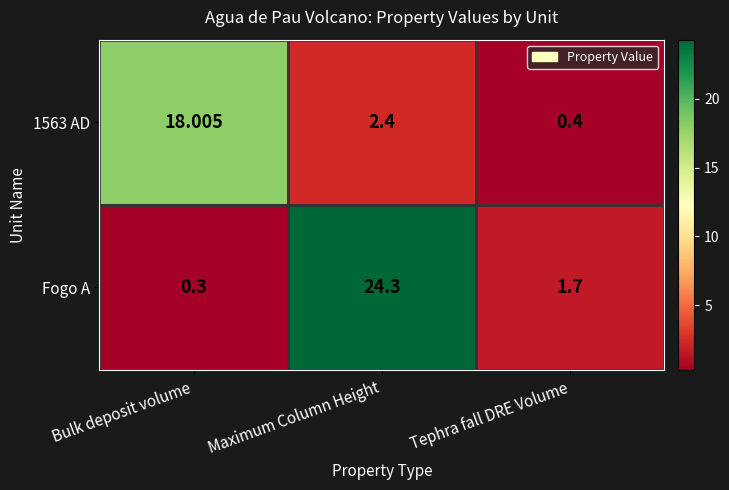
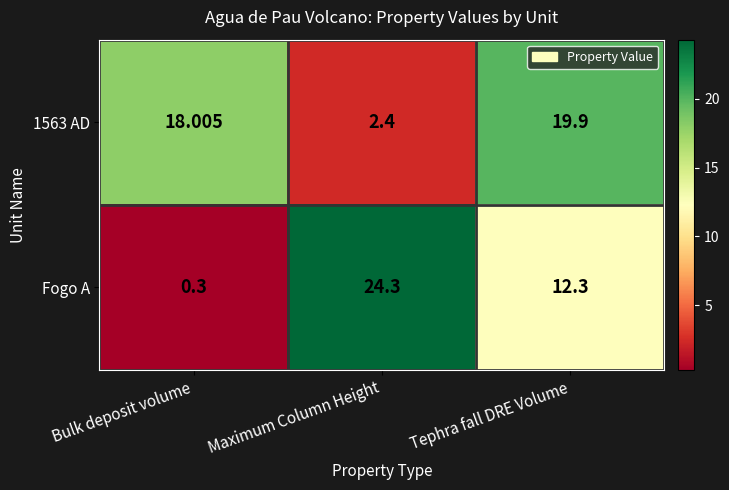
1563 AD, Tephra fall DRE Volume: 0.4 -> 19.9
Fogo A, Tephra fall DRE Volume: 1.7 -> 12.3
